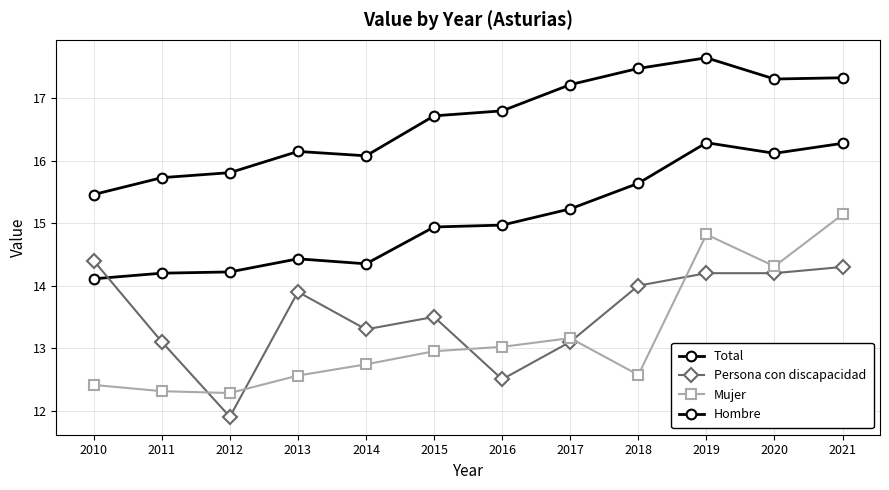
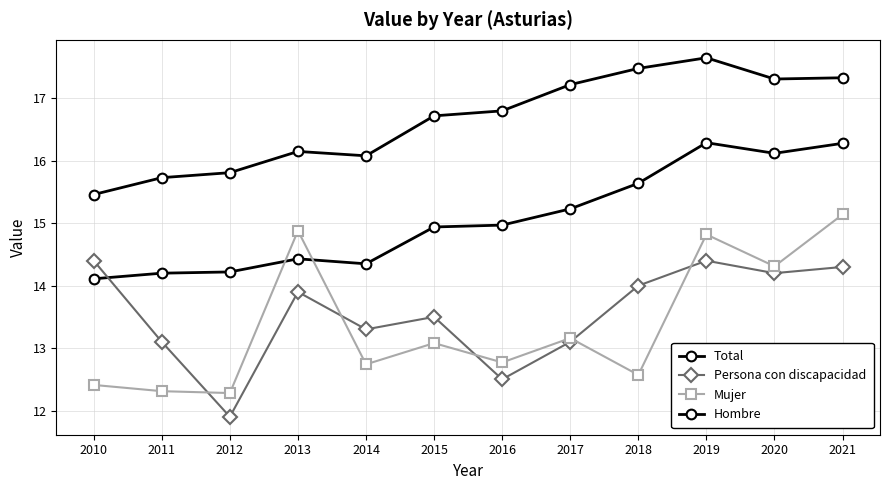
Mujer, 2013: 12.6 -> 14.9
Mujer, 2015: 13.0 -> 13.1
Mujer, 2016: 13.0 -> 12.8
Persona con discapacidad, 2019: 14.2 -> 14.4
